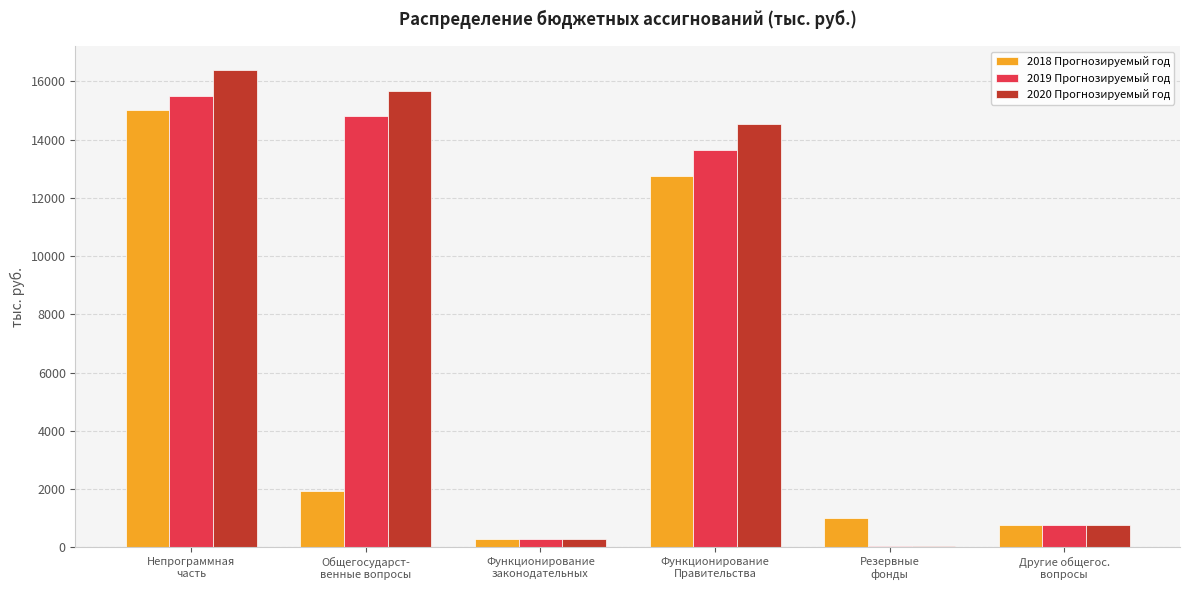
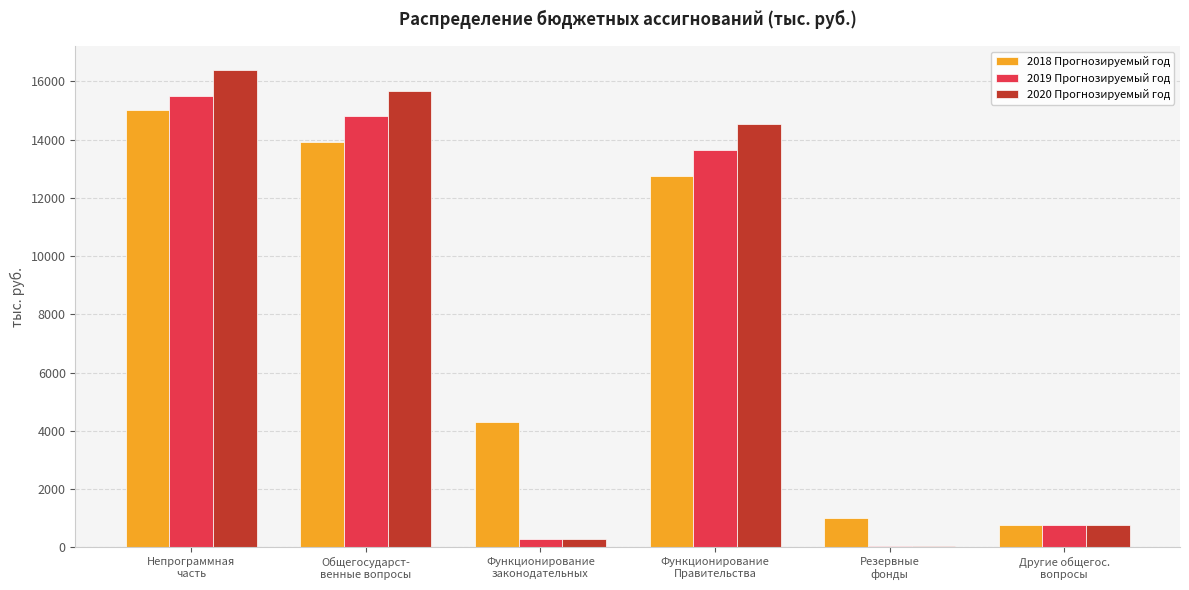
2018 Прогнозируемый год, Общегосударст- венные вопросы: 1900 -> 13900
2018 Прогнозируемый год, Функционирование законодательных: 300 -> 4300
